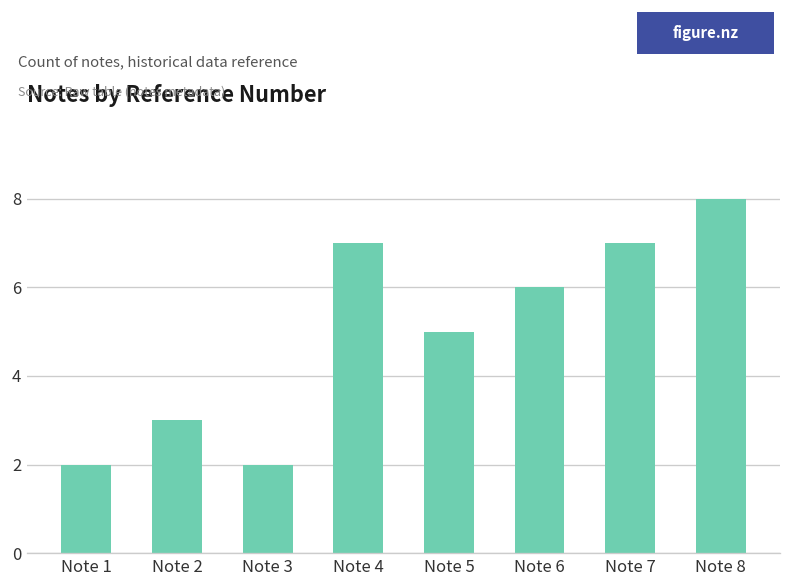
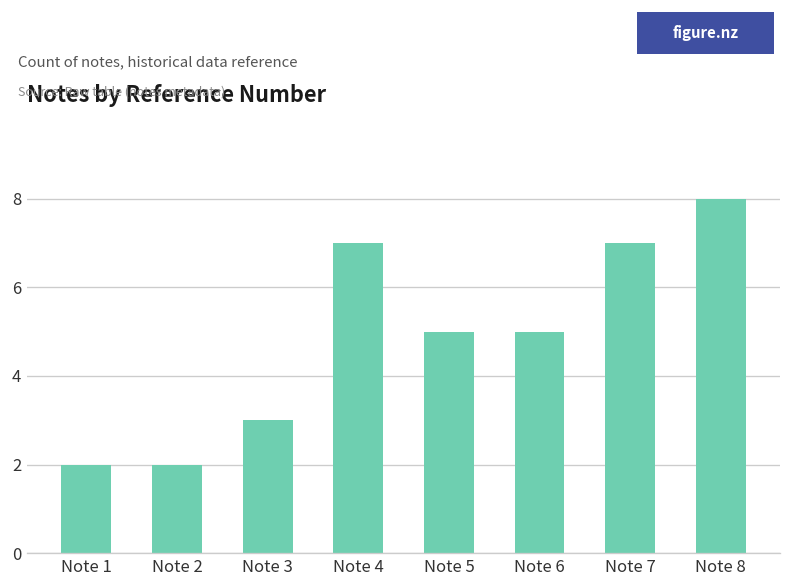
Note 2: 3 -> 2
Note 3: 2 -> 3
Note 6: 6 -> 5
